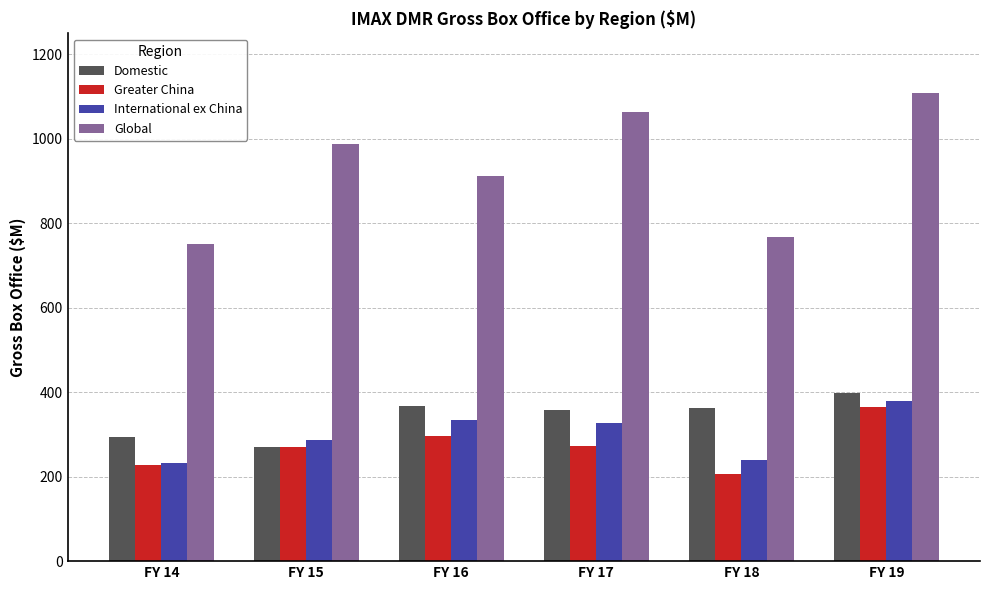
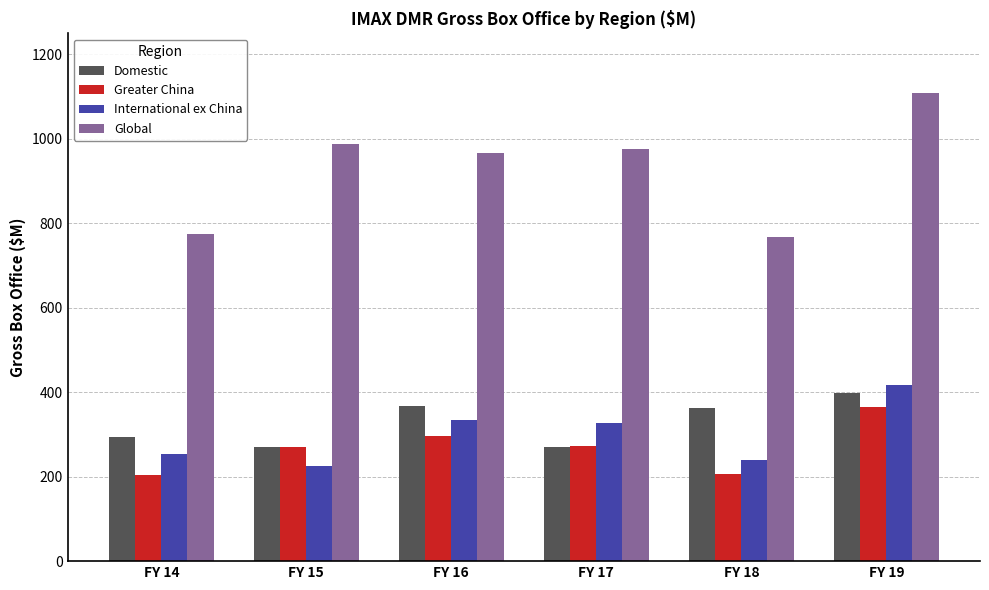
Greater China, FY 14: 230 -> 200
International ex China, FY 14: 230 -> 250
Global, FY 14: 750 -> 780
International ex China, FY 15: 290 -> 230
Global, FY 16: 910 -> 970
Domestic, FY 17: 360 -> 270
Global, FY 17: 1060 -> 980
International ex China, FY 19: 380 -> 420
